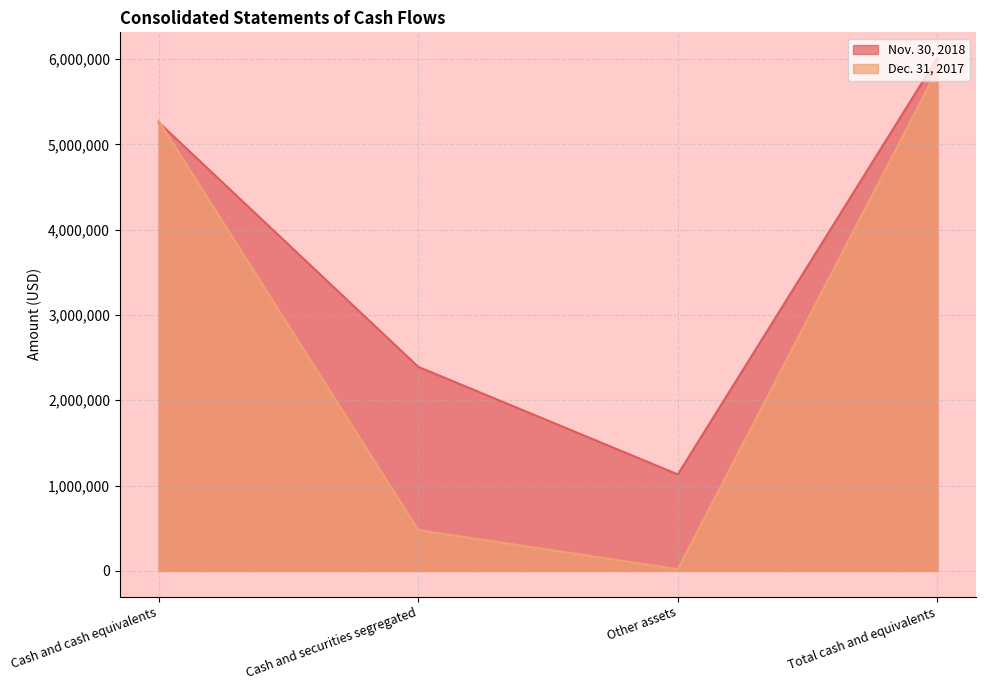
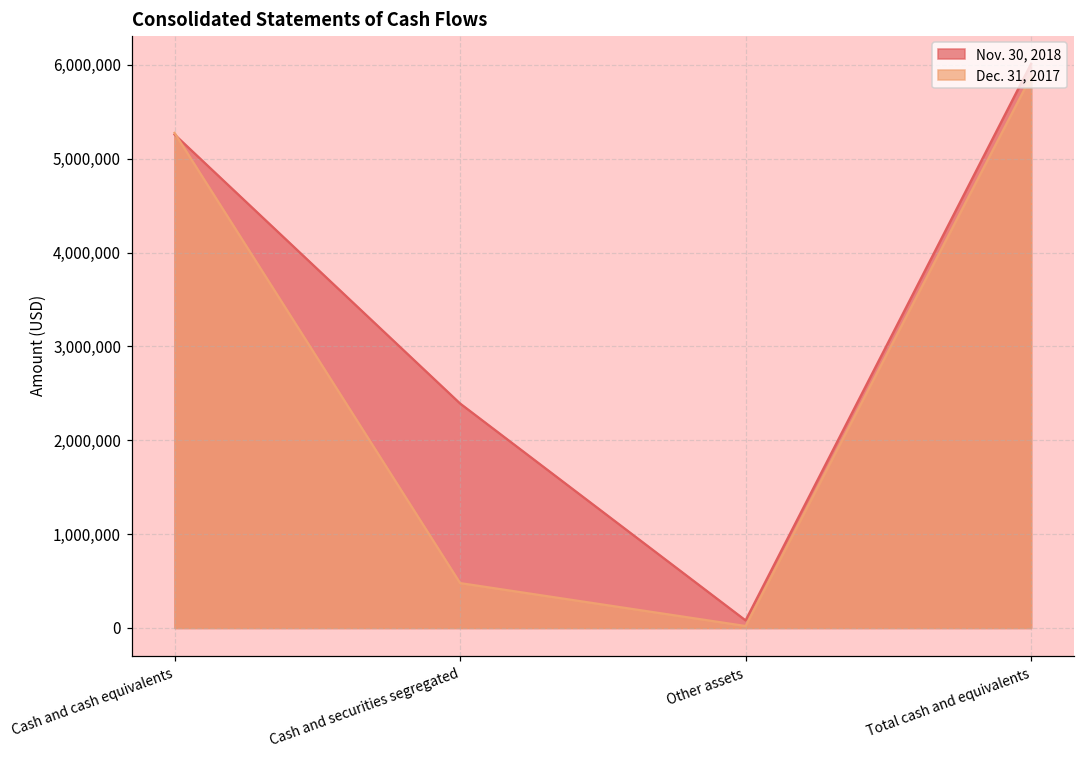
Nov. 30, 2018, Other assets: 1,100,000 -> 100,000
